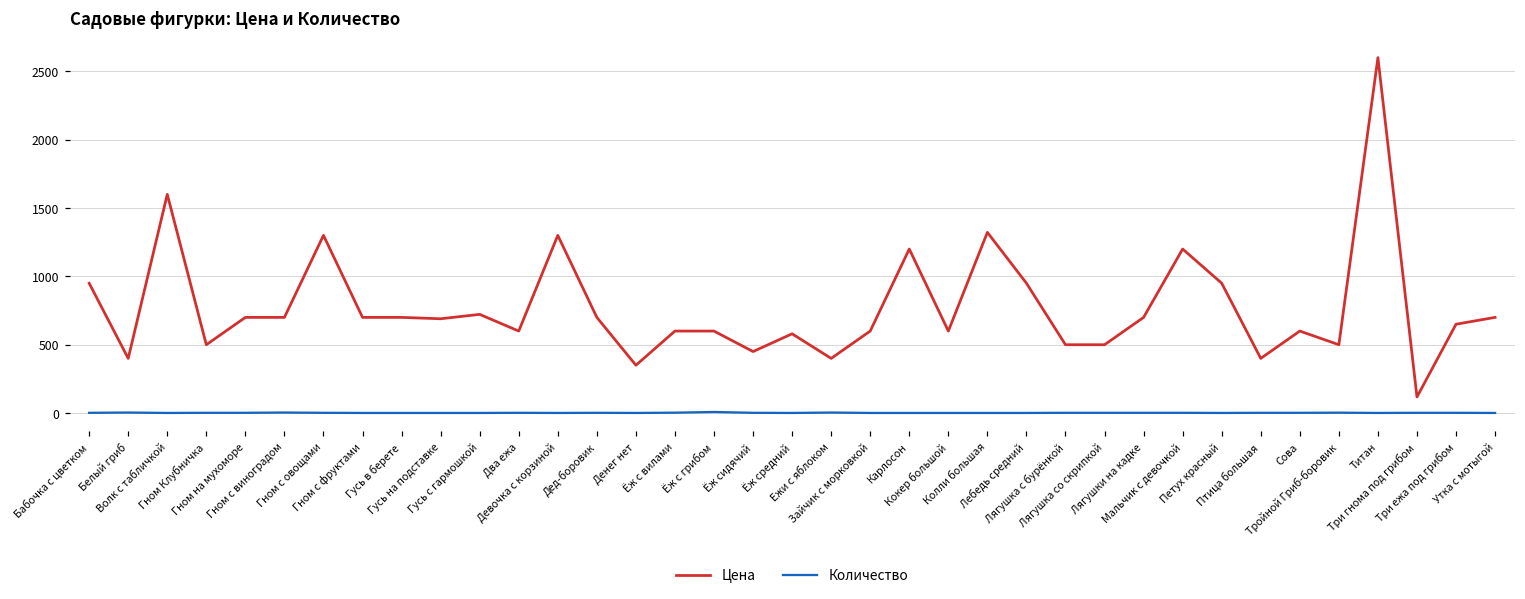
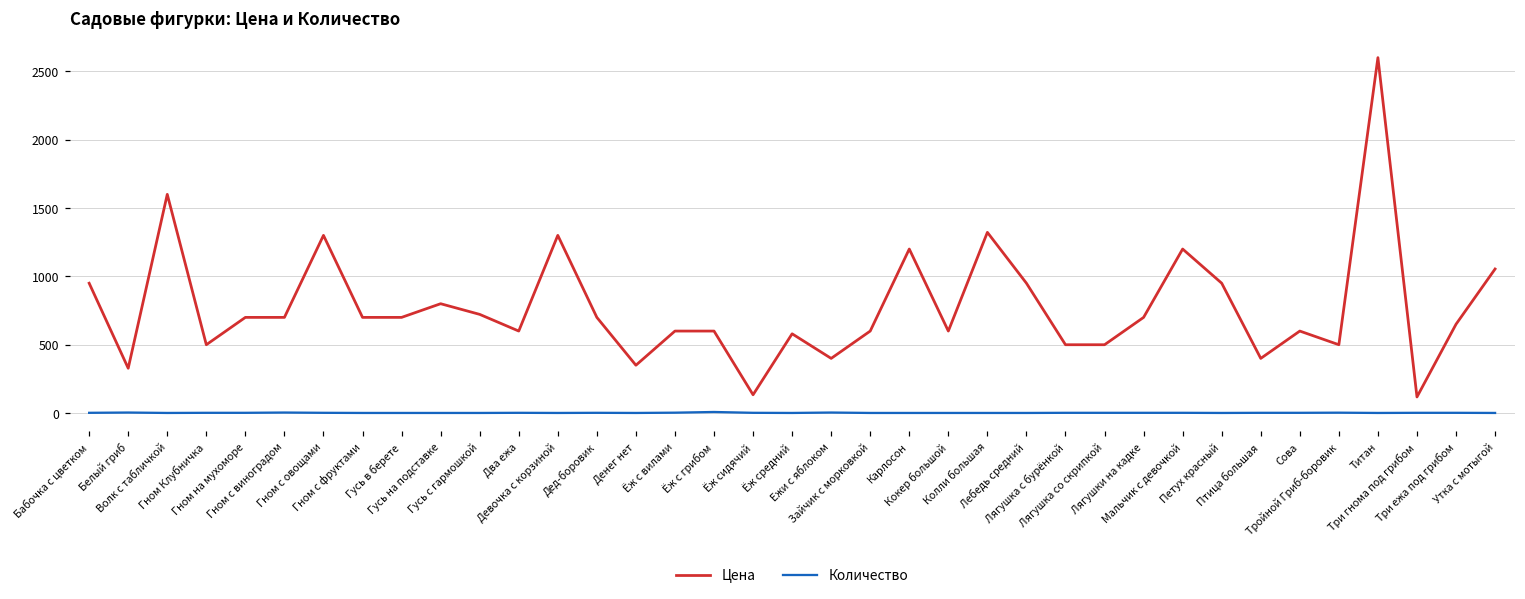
Цена, Белый гриб: 400 -> 330
Цена, Гусь на подставке: 690 -> 800
Цена, Ёж сидячий: 450 -> 130
Цена, Утка с мотыгой: 700 -> 1050
